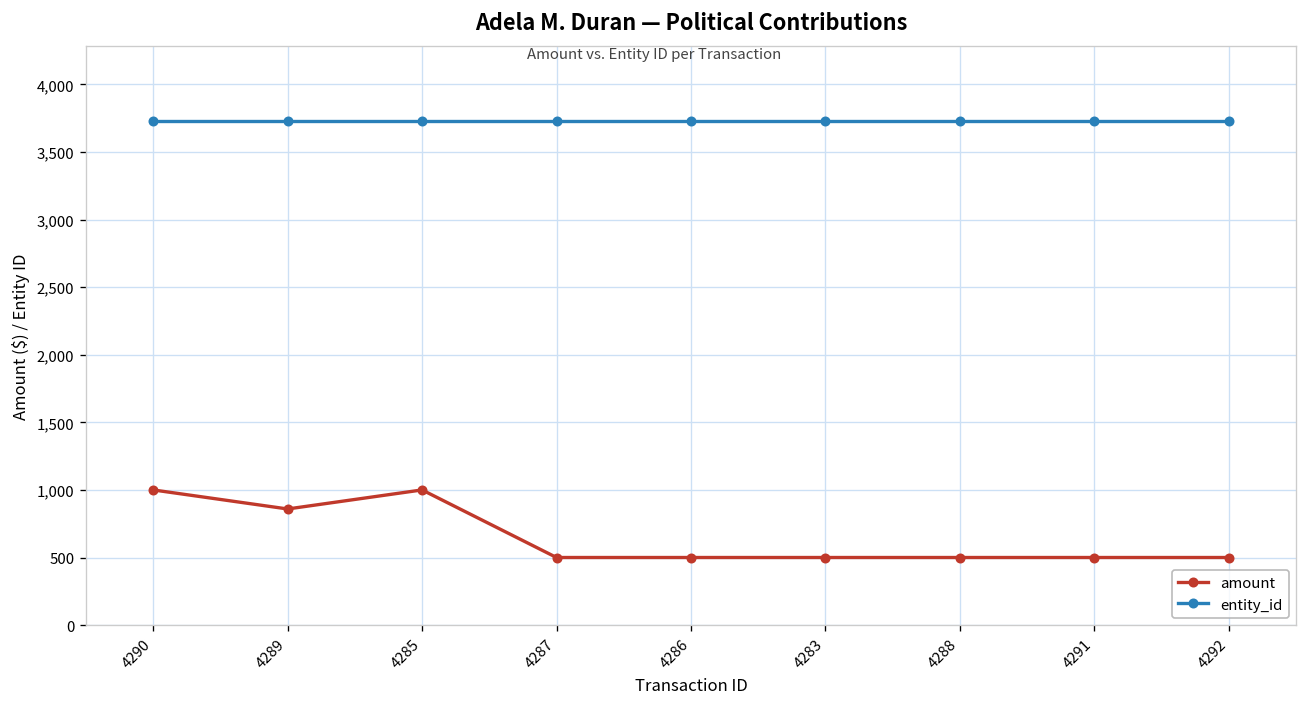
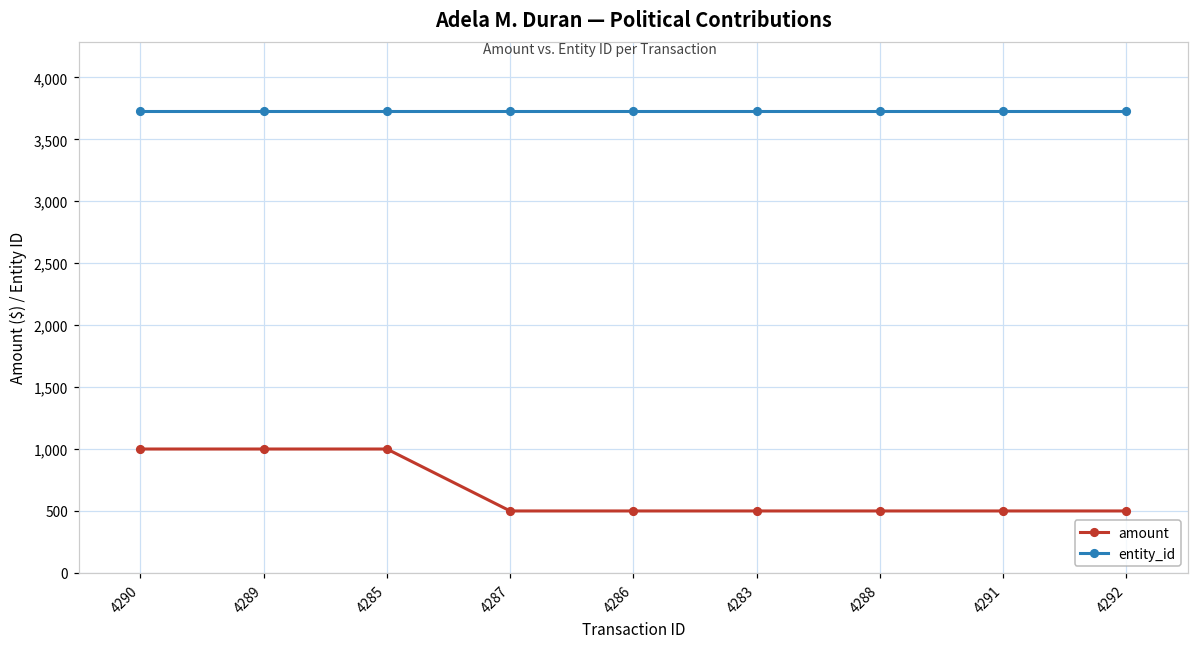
amount, 4289: 860 -> 1,000
